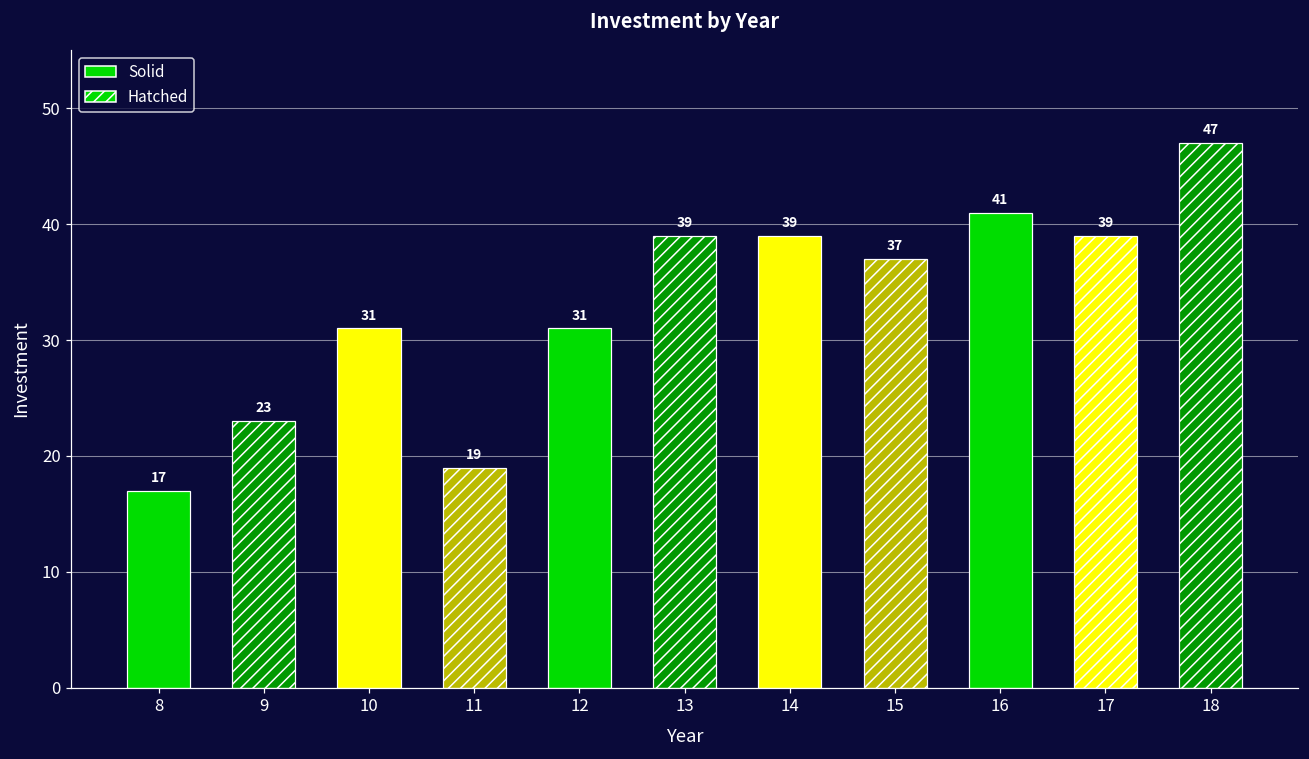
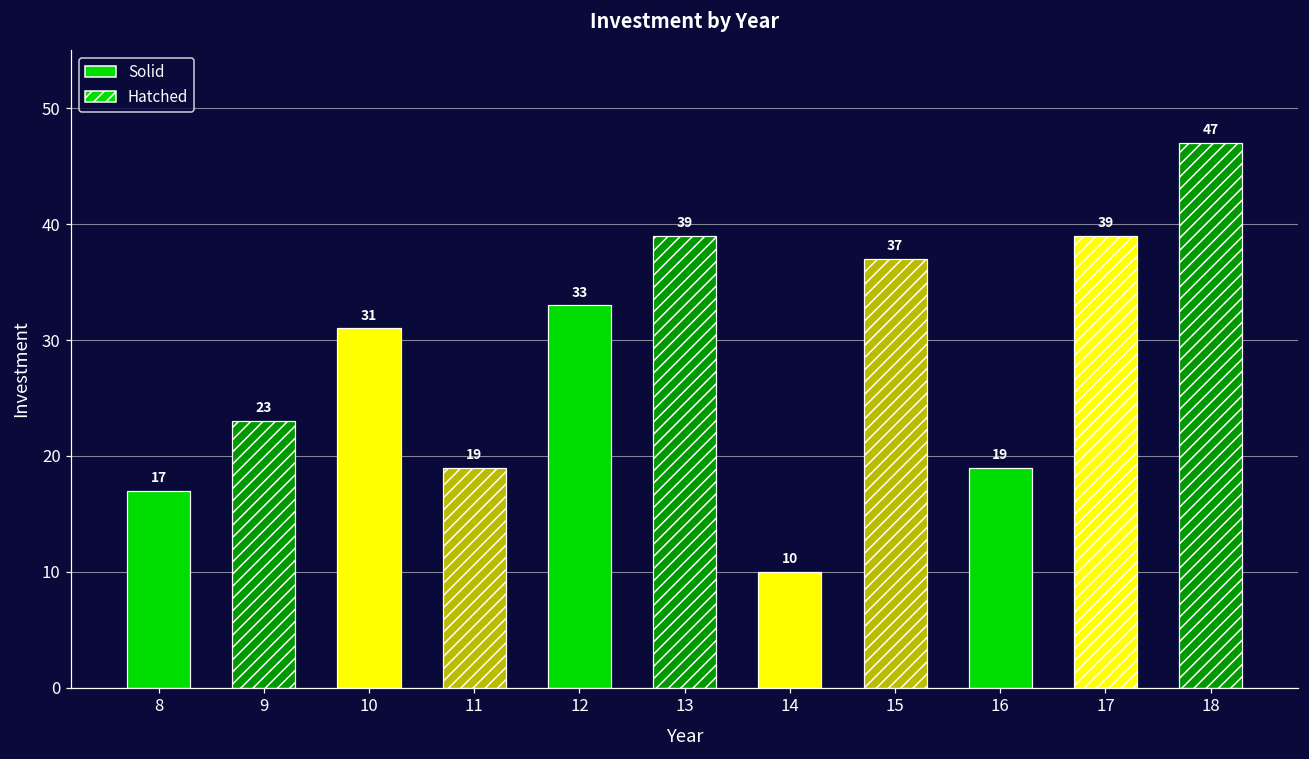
12: 31 -> 33
14: 39 -> 10
16: 41 -> 19
